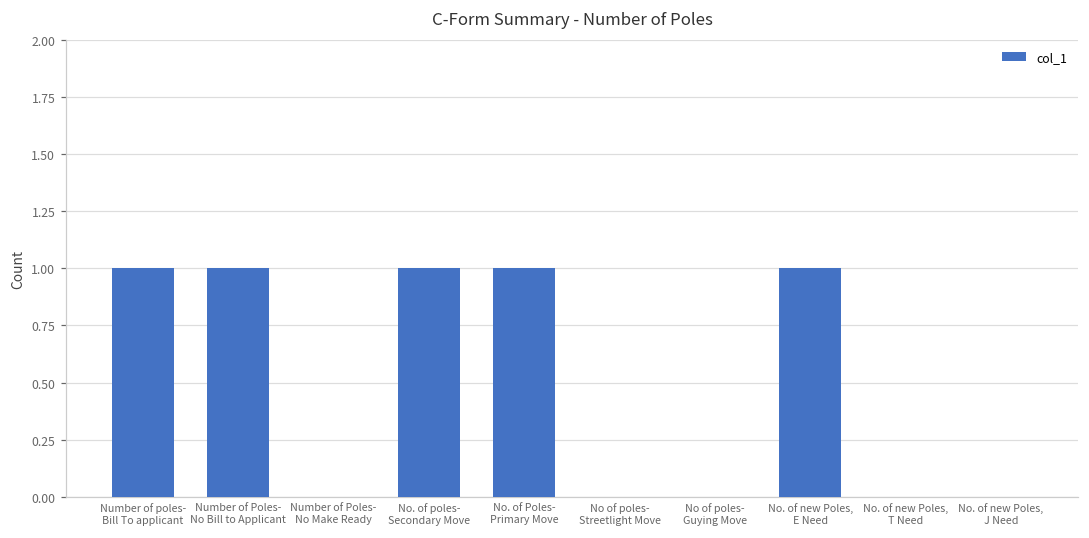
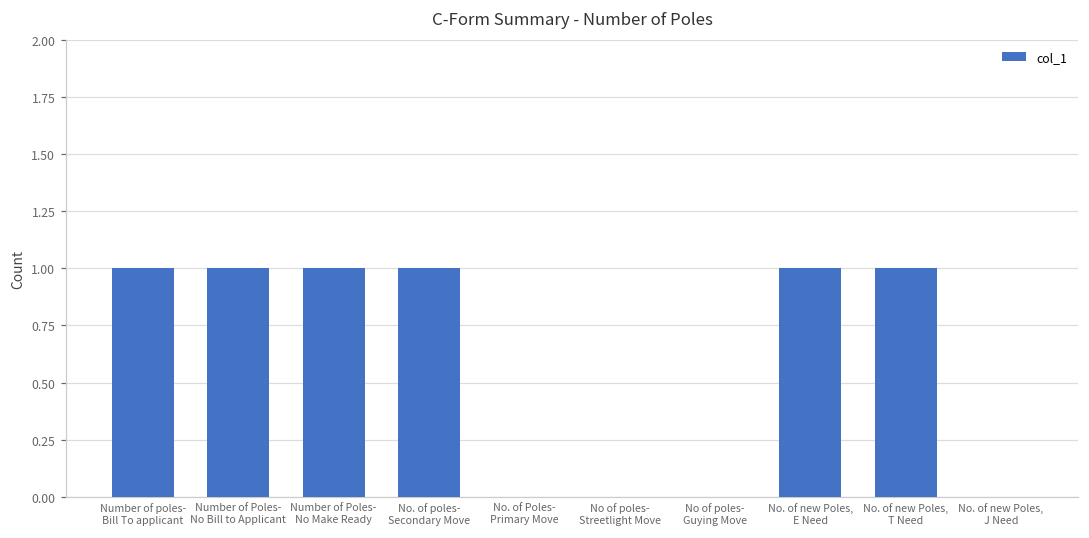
Number of Poles- No Make Ready: 0 -> 1
No. of Poles- Primary Move: 1 -> 0
No. of new Poles, T Need: 0 -> 1
